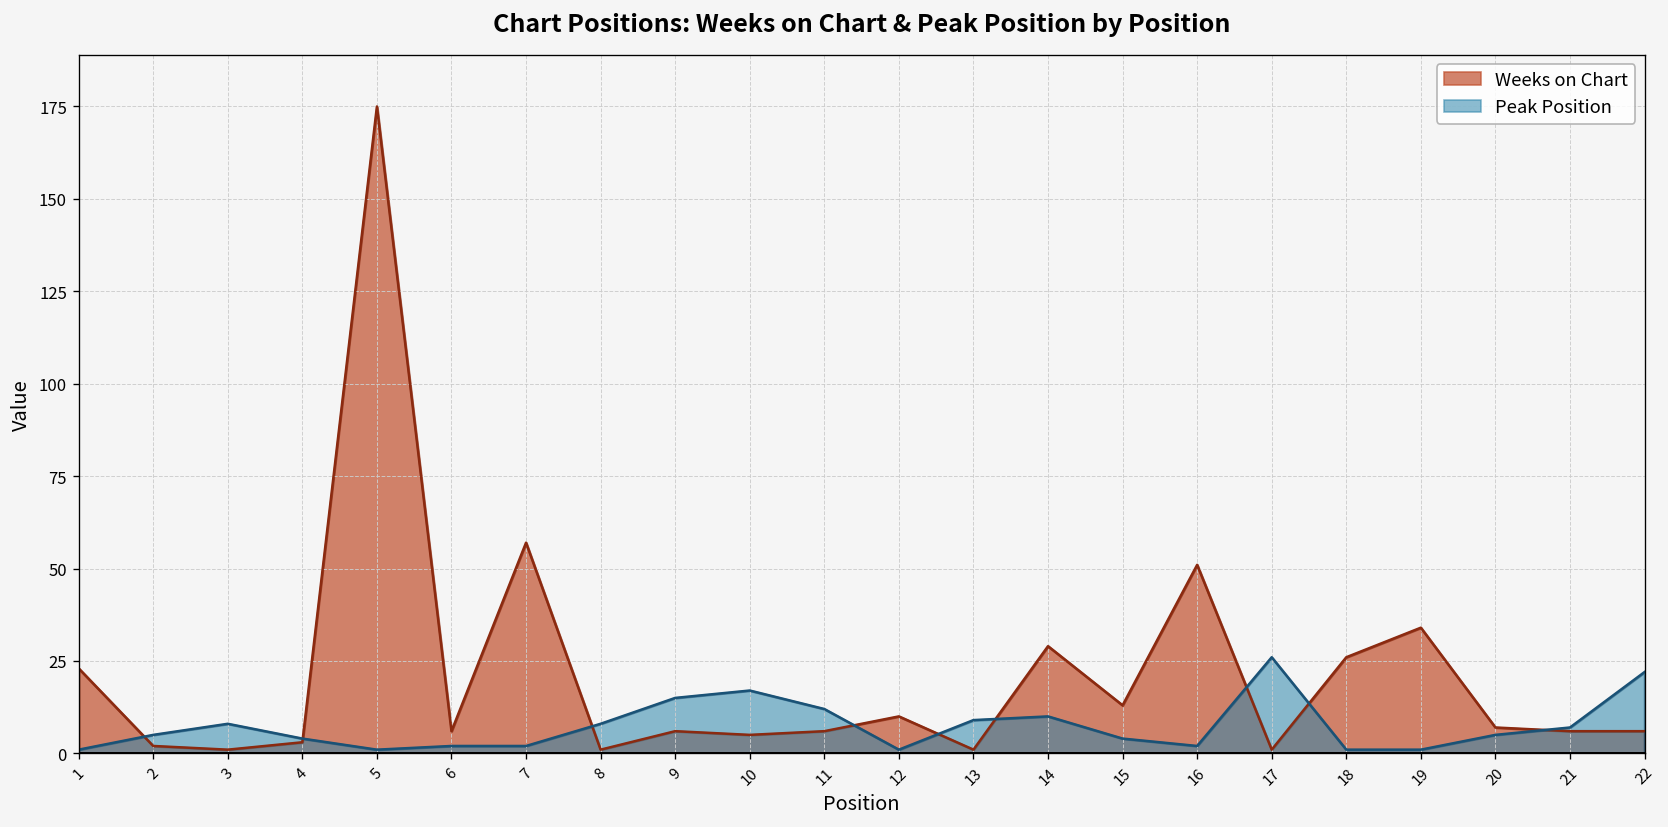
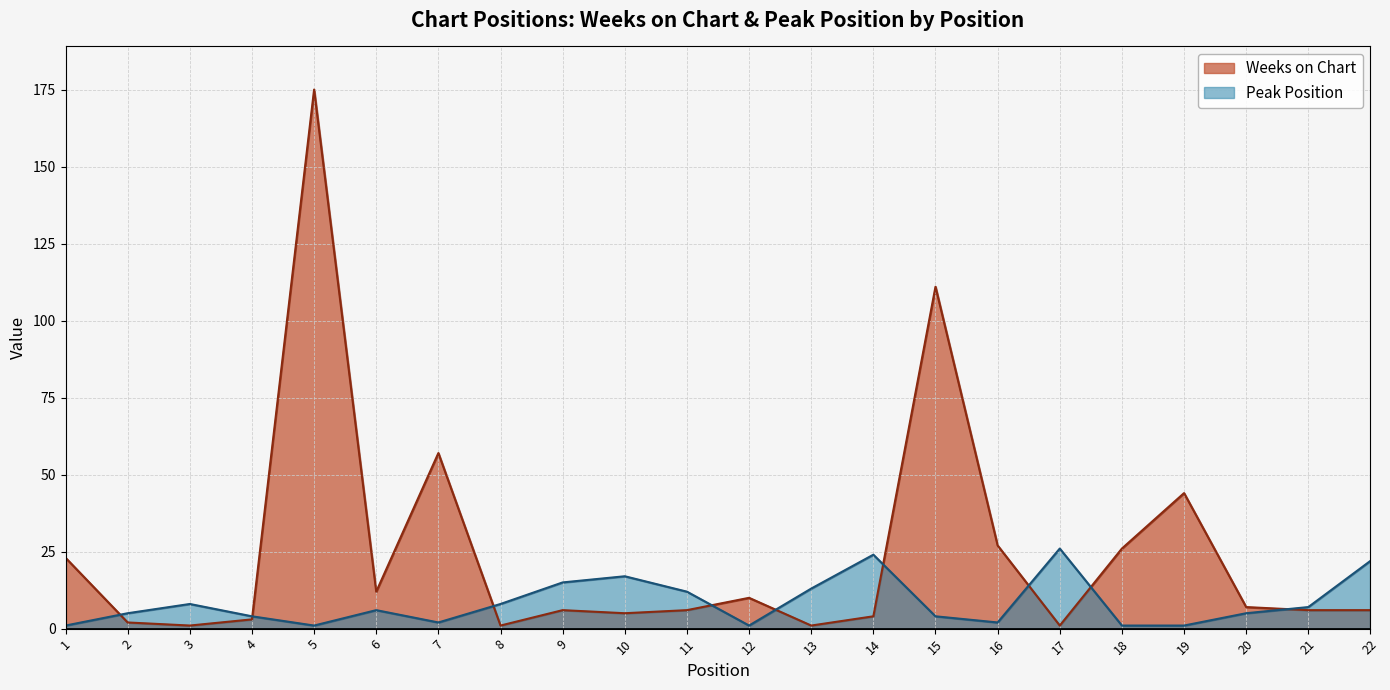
Weeks on Chart, 6: 6 -> 12
Peak Position, 6: 2 -> 6
Peak Position, 13: 9 -> 13
Weeks on Chart, 14: 29 -> 4
Peak Position, 14: 10 -> 24
Weeks on Chart, 15: 13 -> 111
Weeks on Chart, 16: 51 -> 27
Weeks on Chart, 19: 34 -> 44
